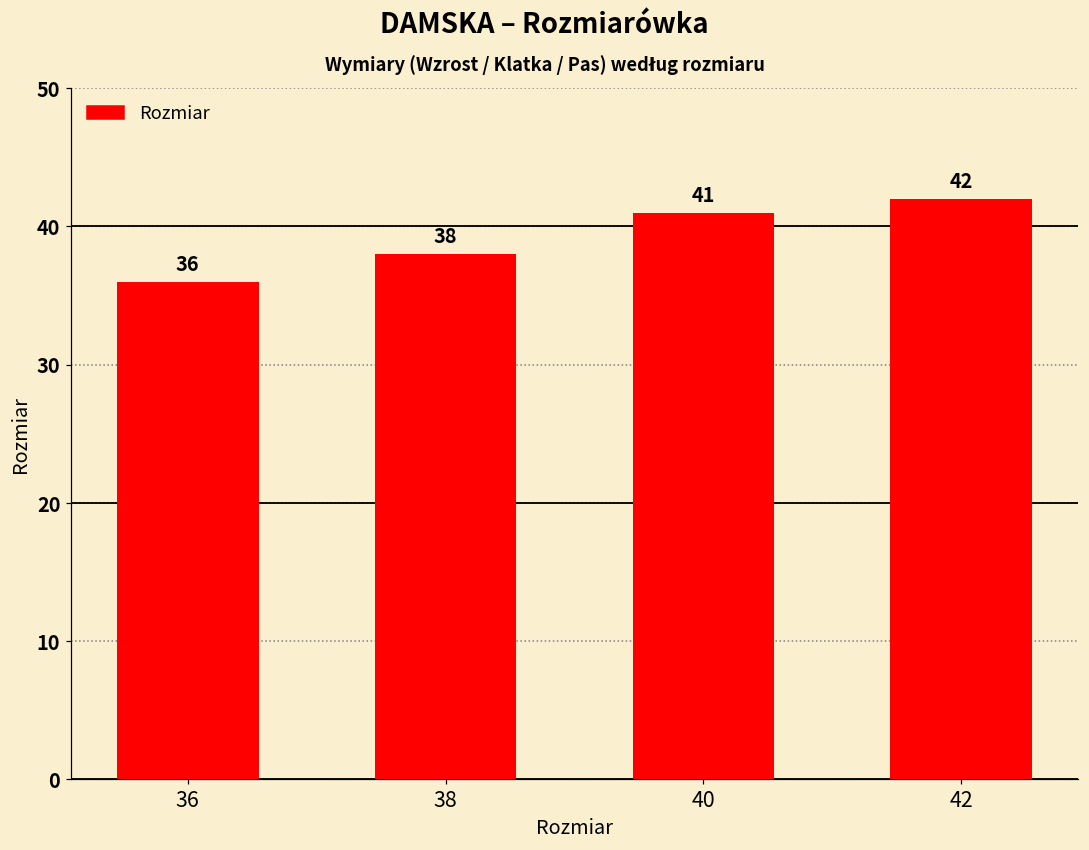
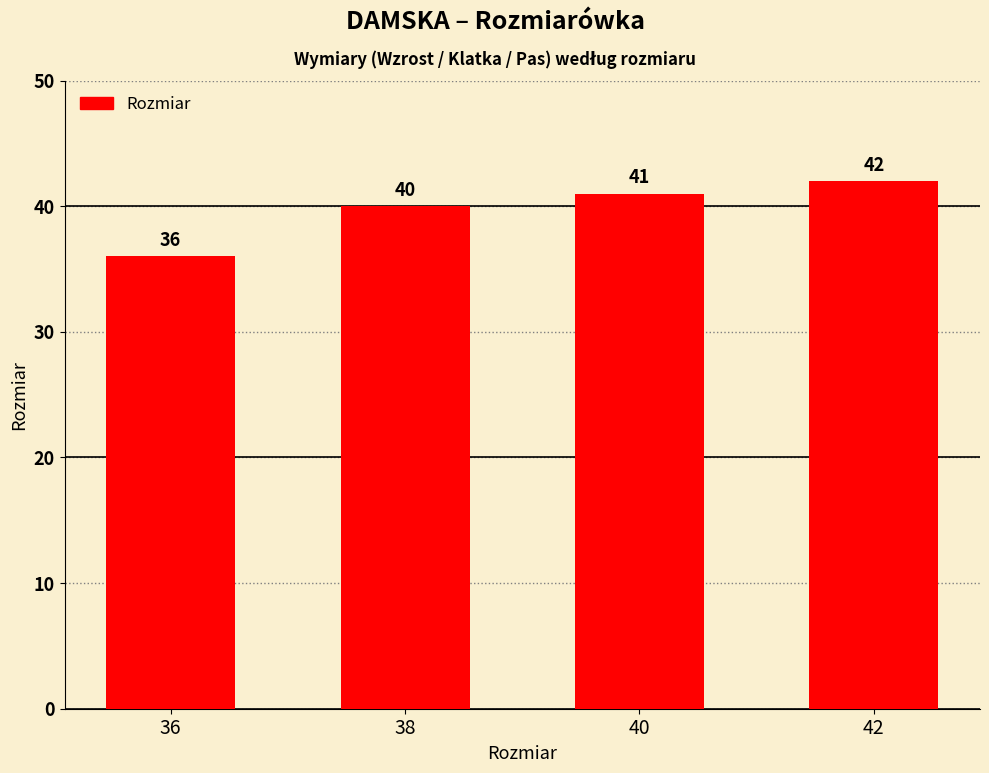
38: 38 -> 40
